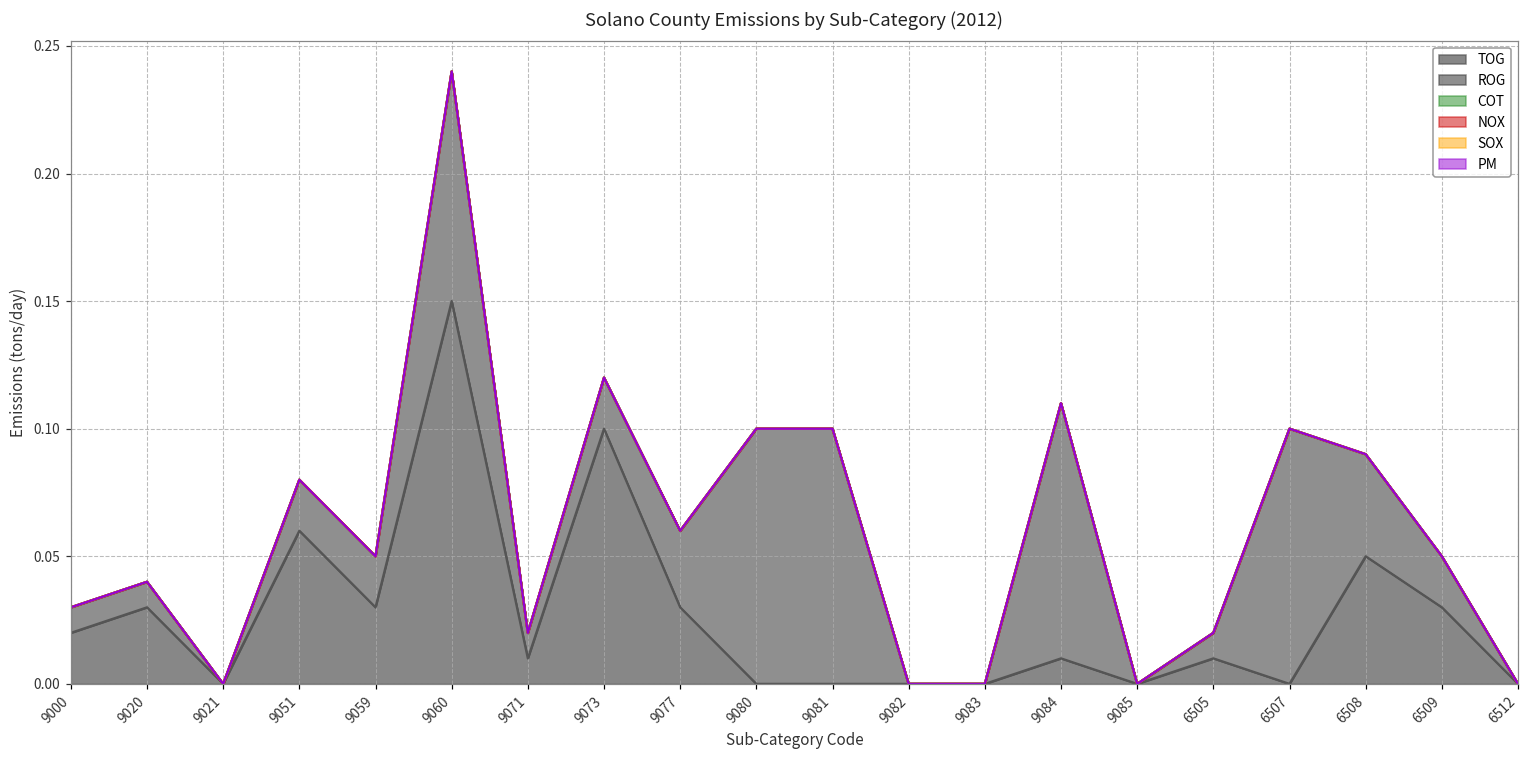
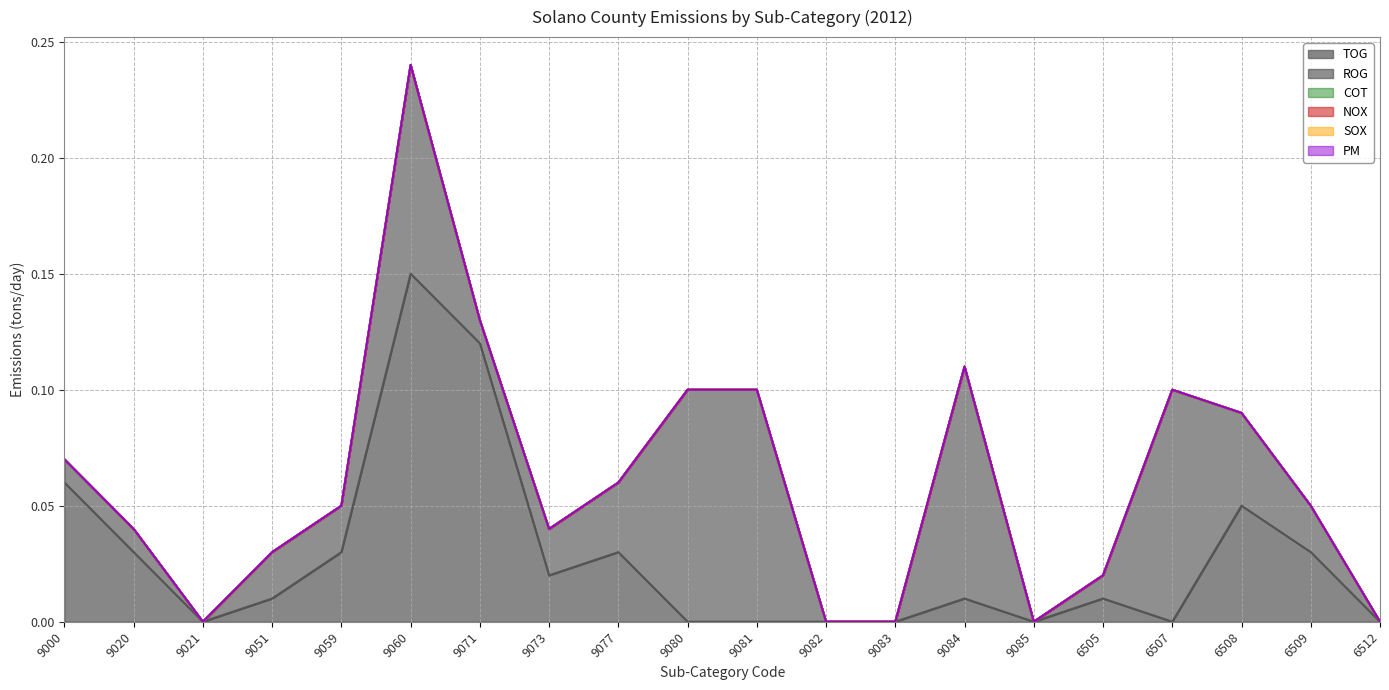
TOG, 9000: 0.02 -> 0.06
TOG, 9051: 0.06 -> 0.01
TOG, 9071: 0.01 -> 0.12
TOG, 9073: 0.10 -> 0.02
